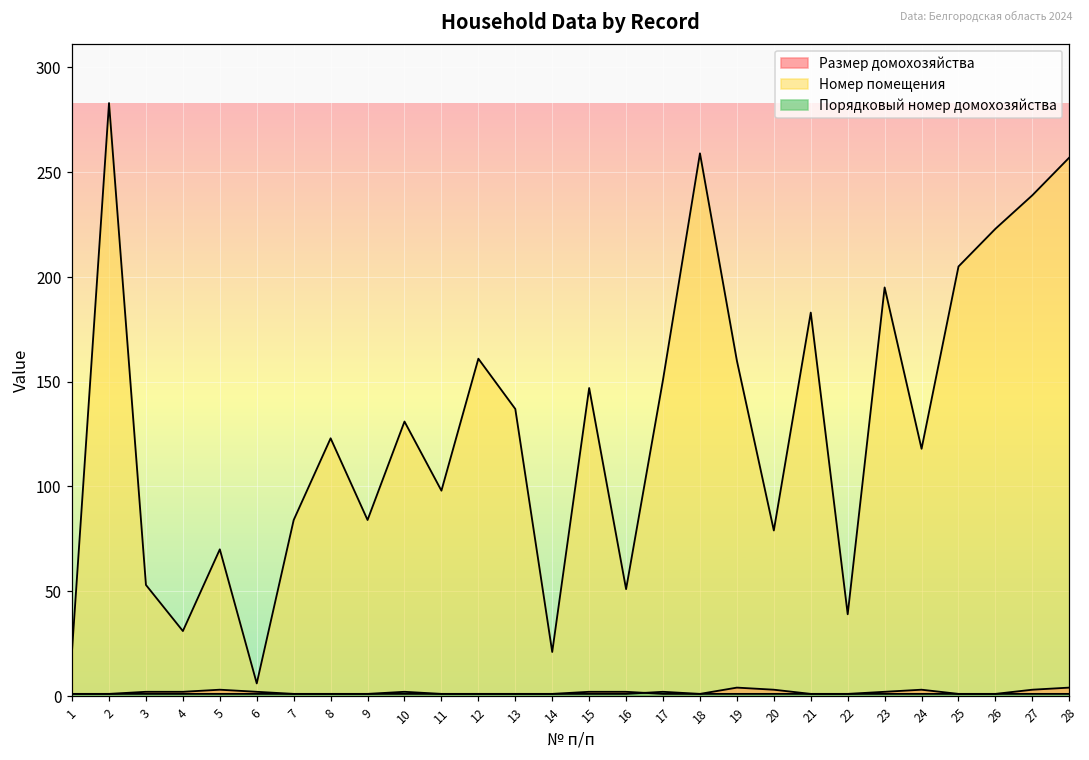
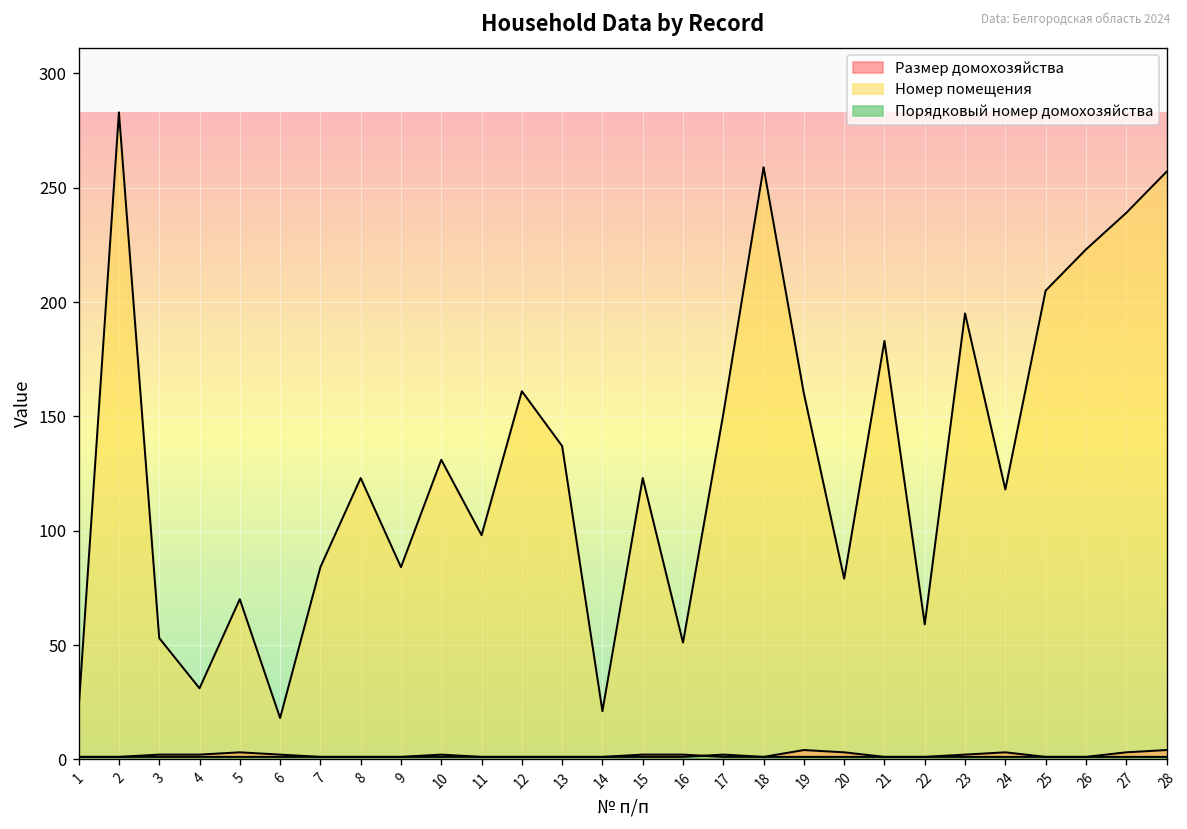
Номер помещения, 6: 6 -> 18
Номер помещения, 15: 147 -> 123
Номер помещения, 22: 39 -> 59
